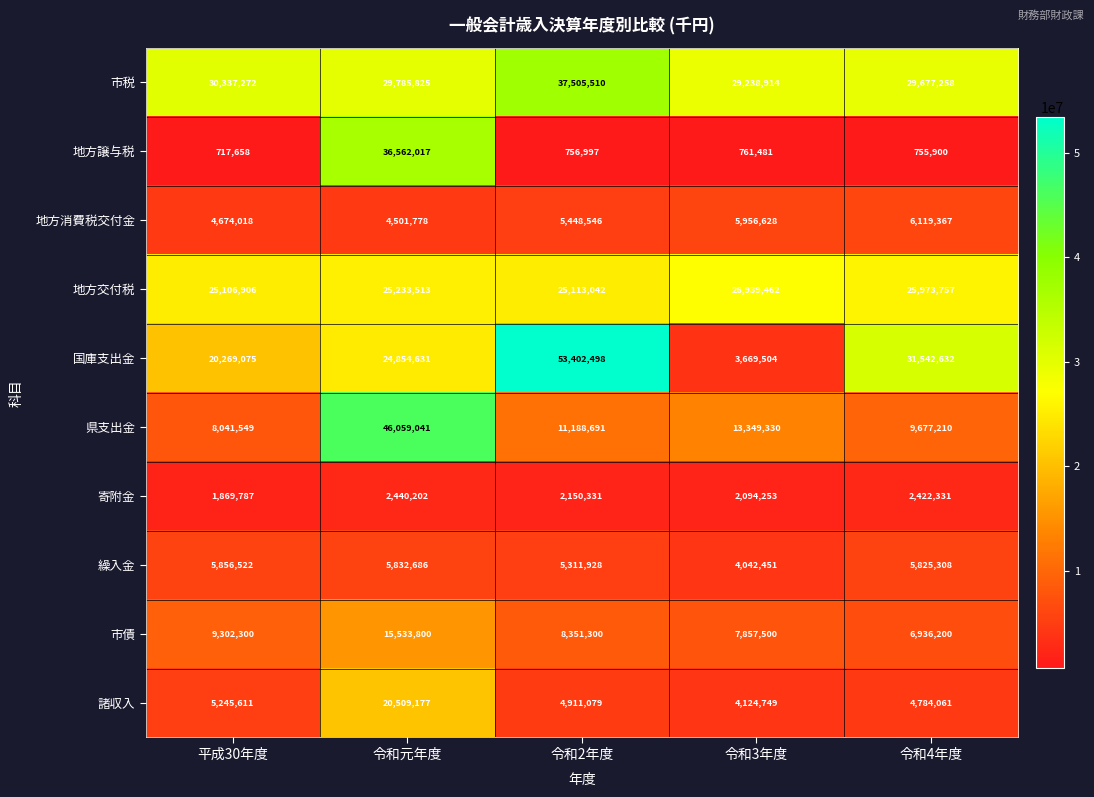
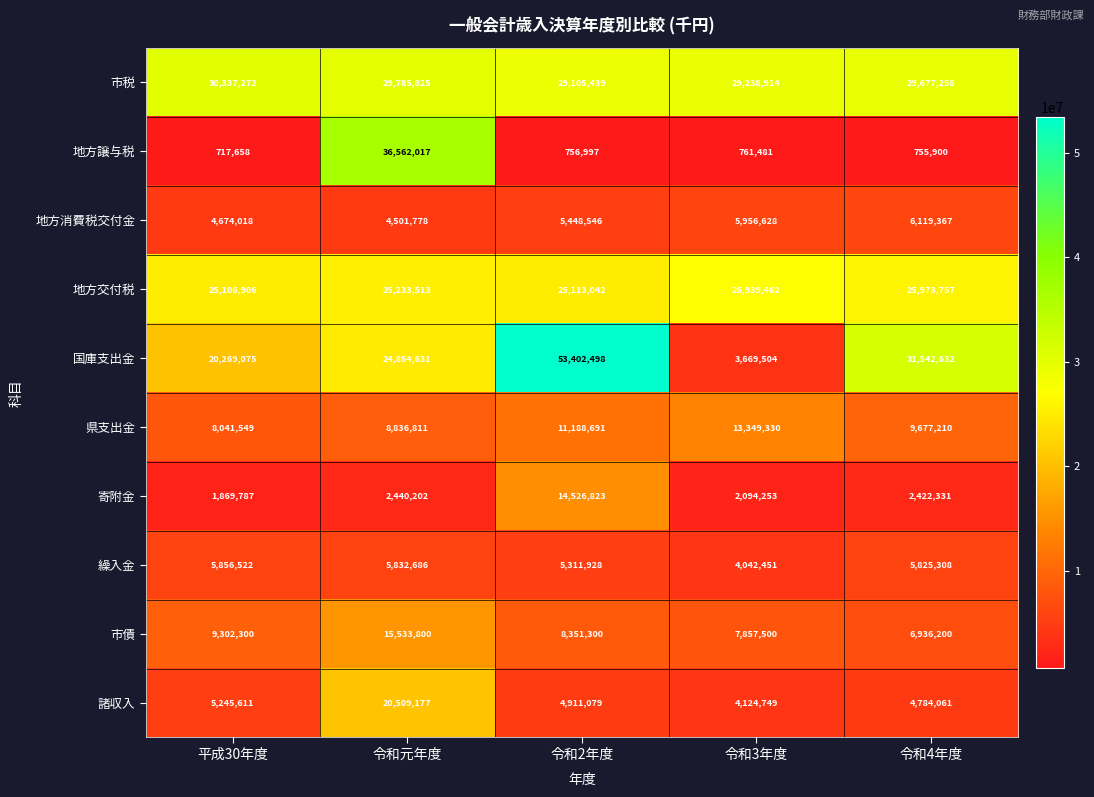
市税, 令和2年度: 37,505,510 -> 29,105,439
県支出金, 令和元年度: 46,059,041 -> 8,836,811
寄附金, 令和2年度: 2,150,331 -> 14,526,823
